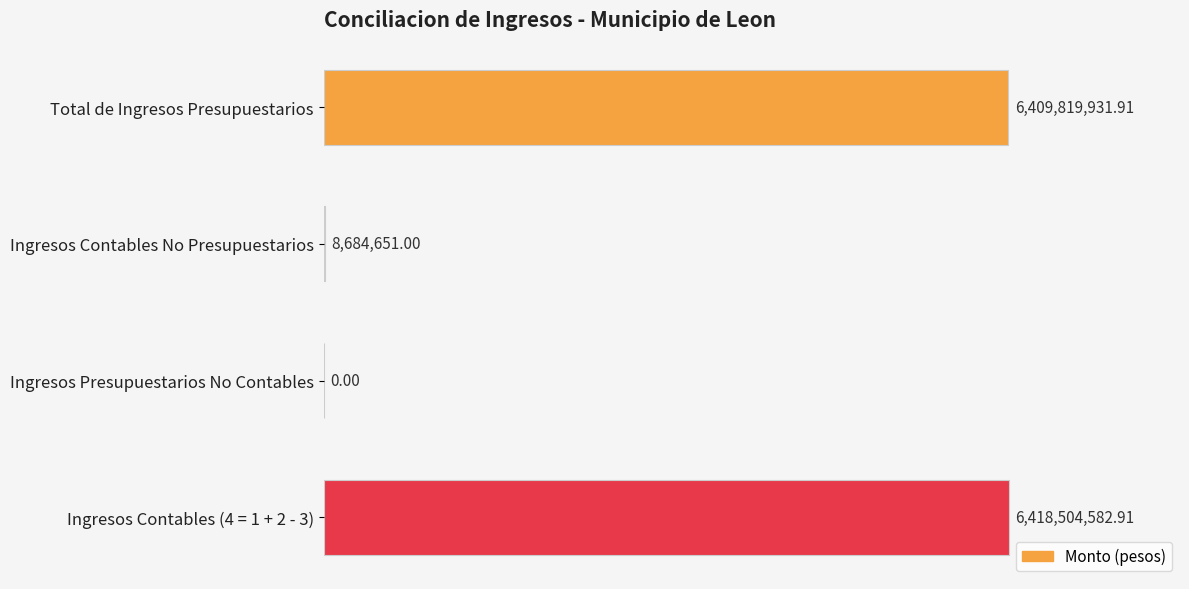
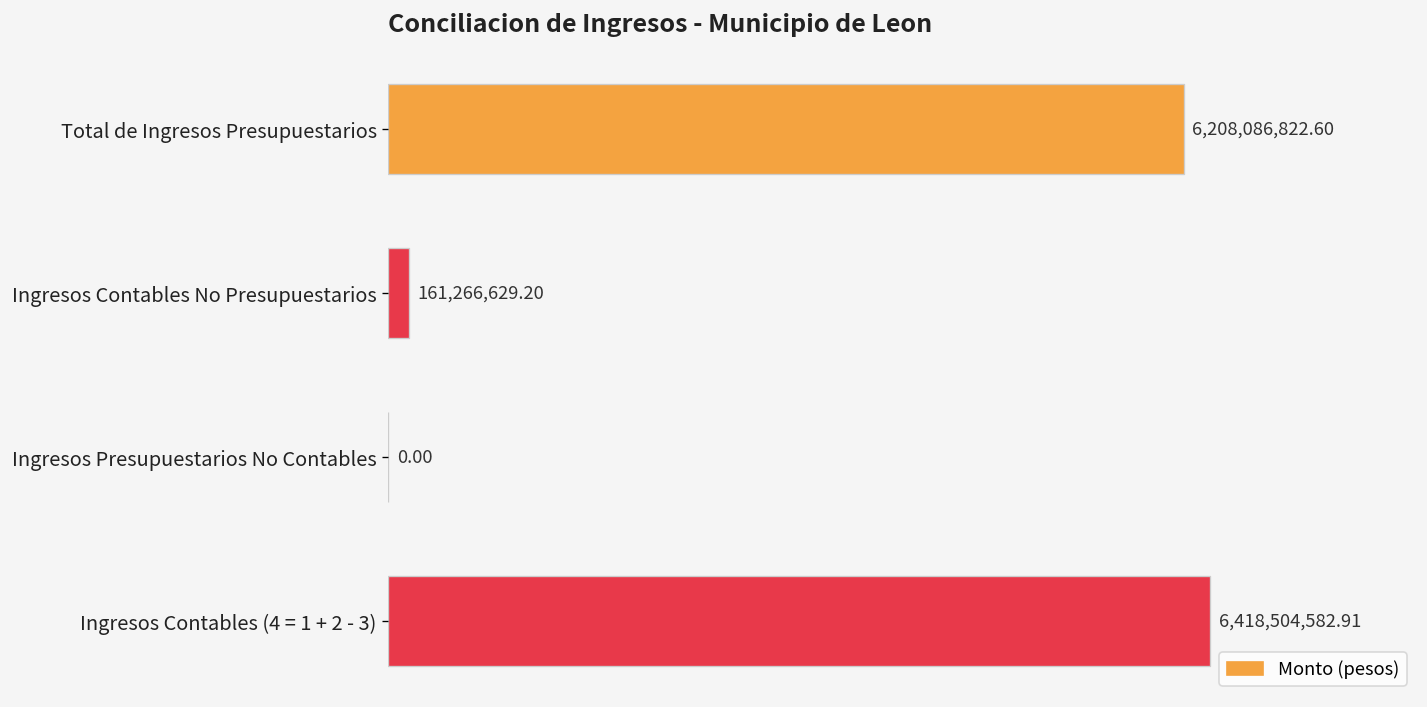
Total de Ingresos Presupuestarios: 6,409,819,931.91 -> 6,208,086,822.60
Ingresos Contables No Presupuestarios: 8,684,651.00 -> 161,266,629.20
